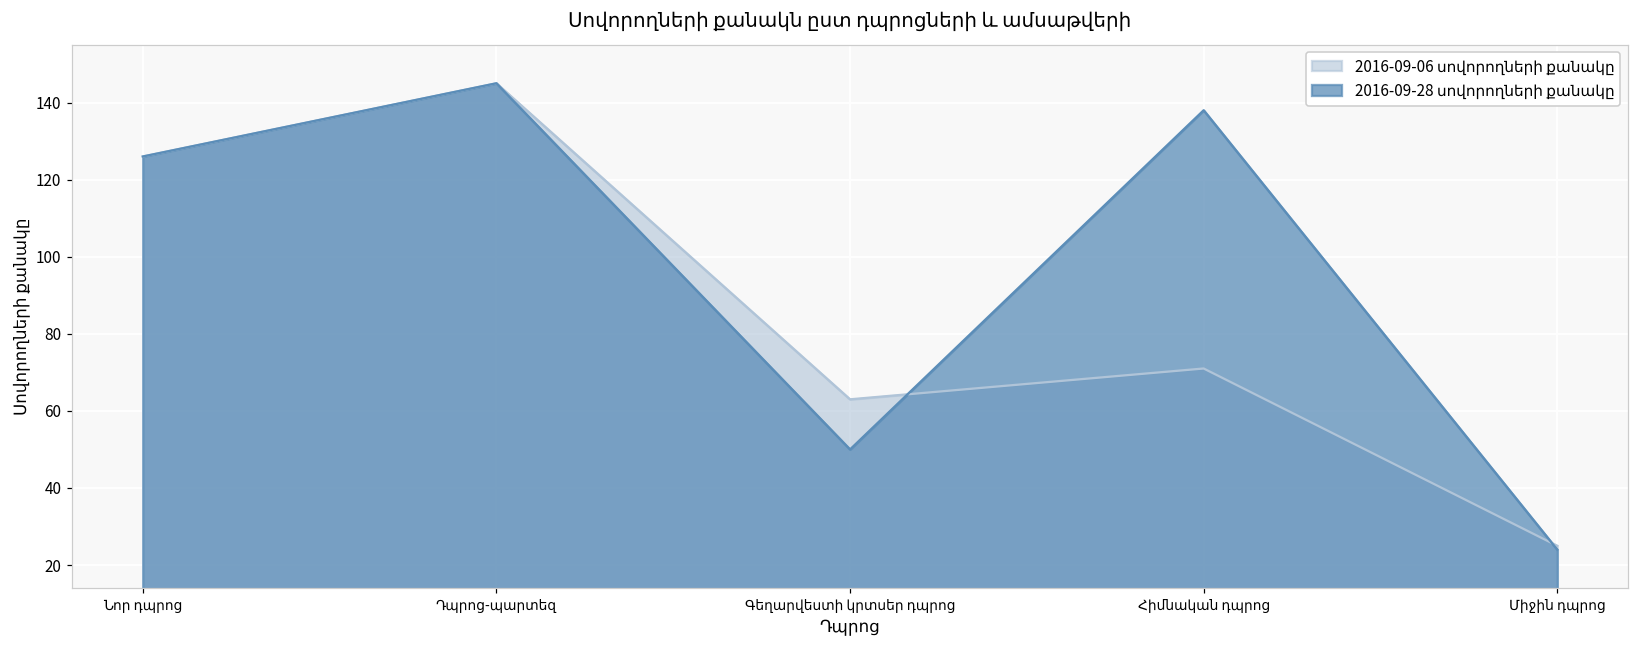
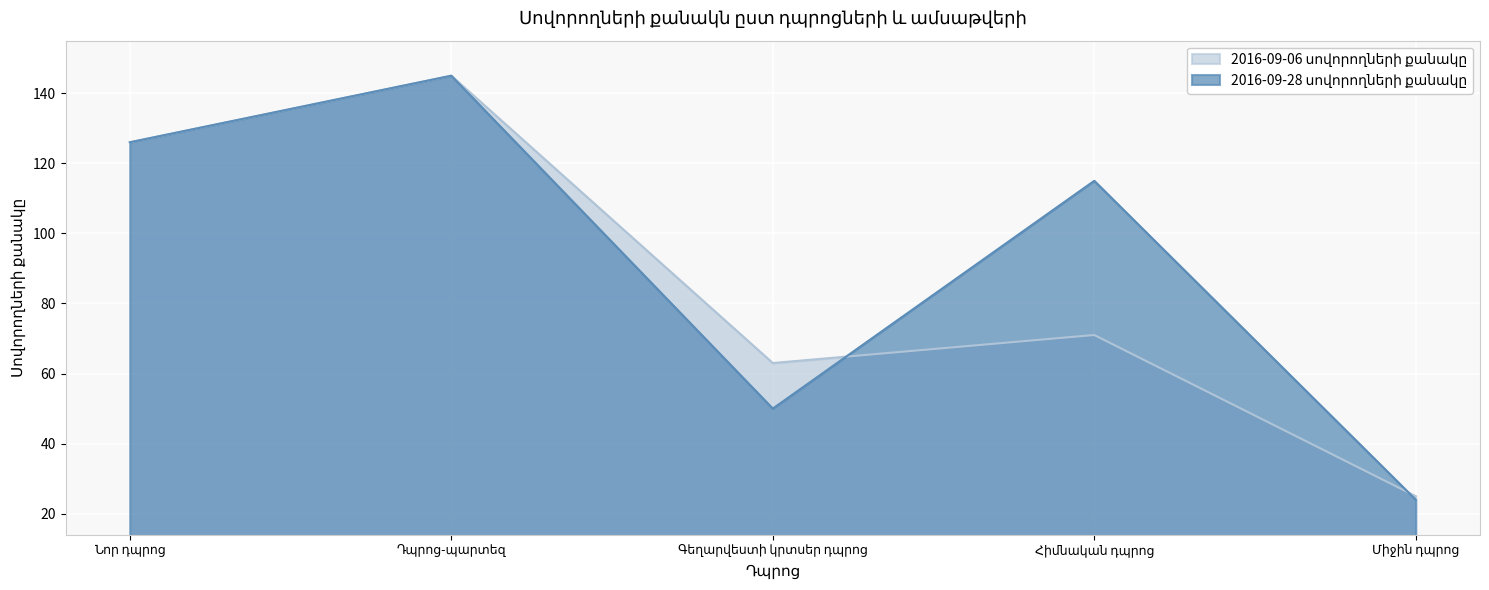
2016-09-28 սովորողների քանակը, Հիմնական դպրոց: 138 -> 115
